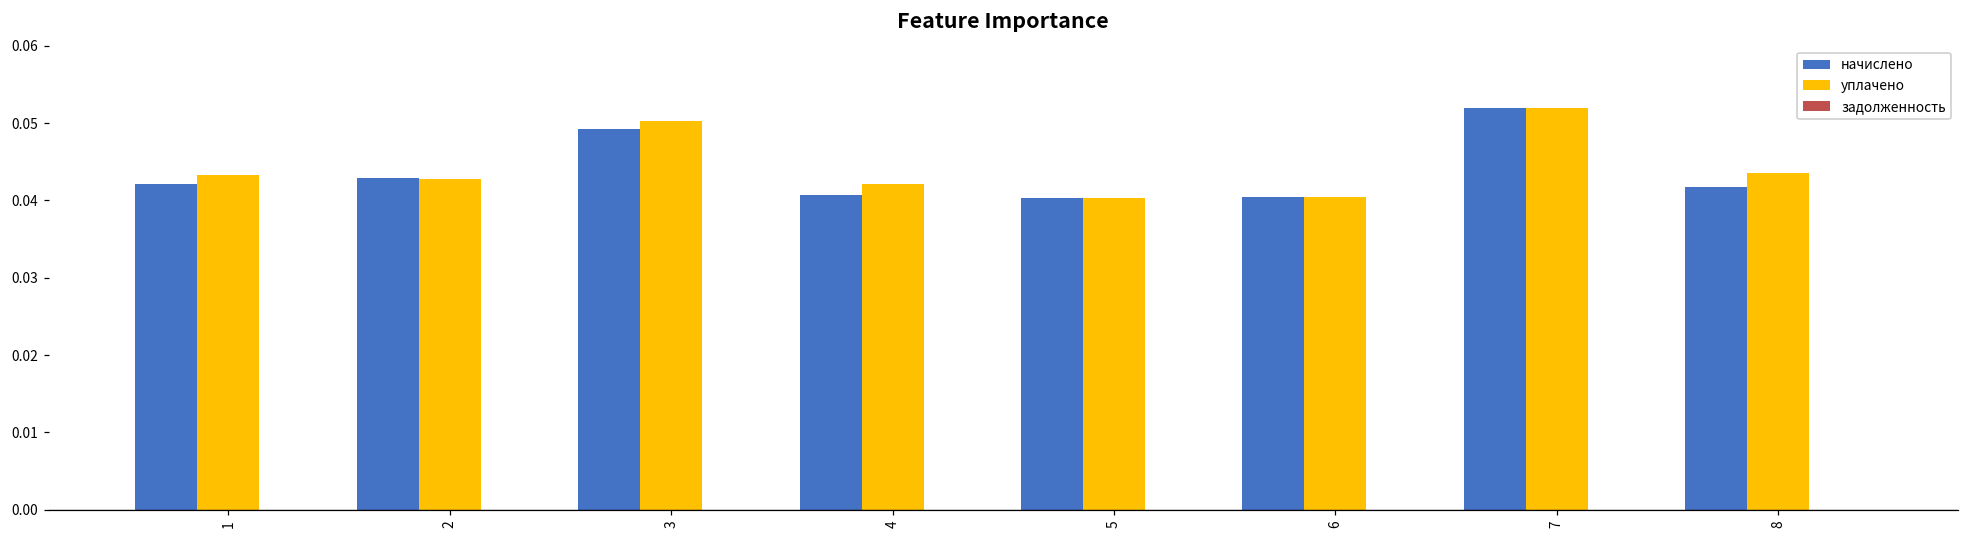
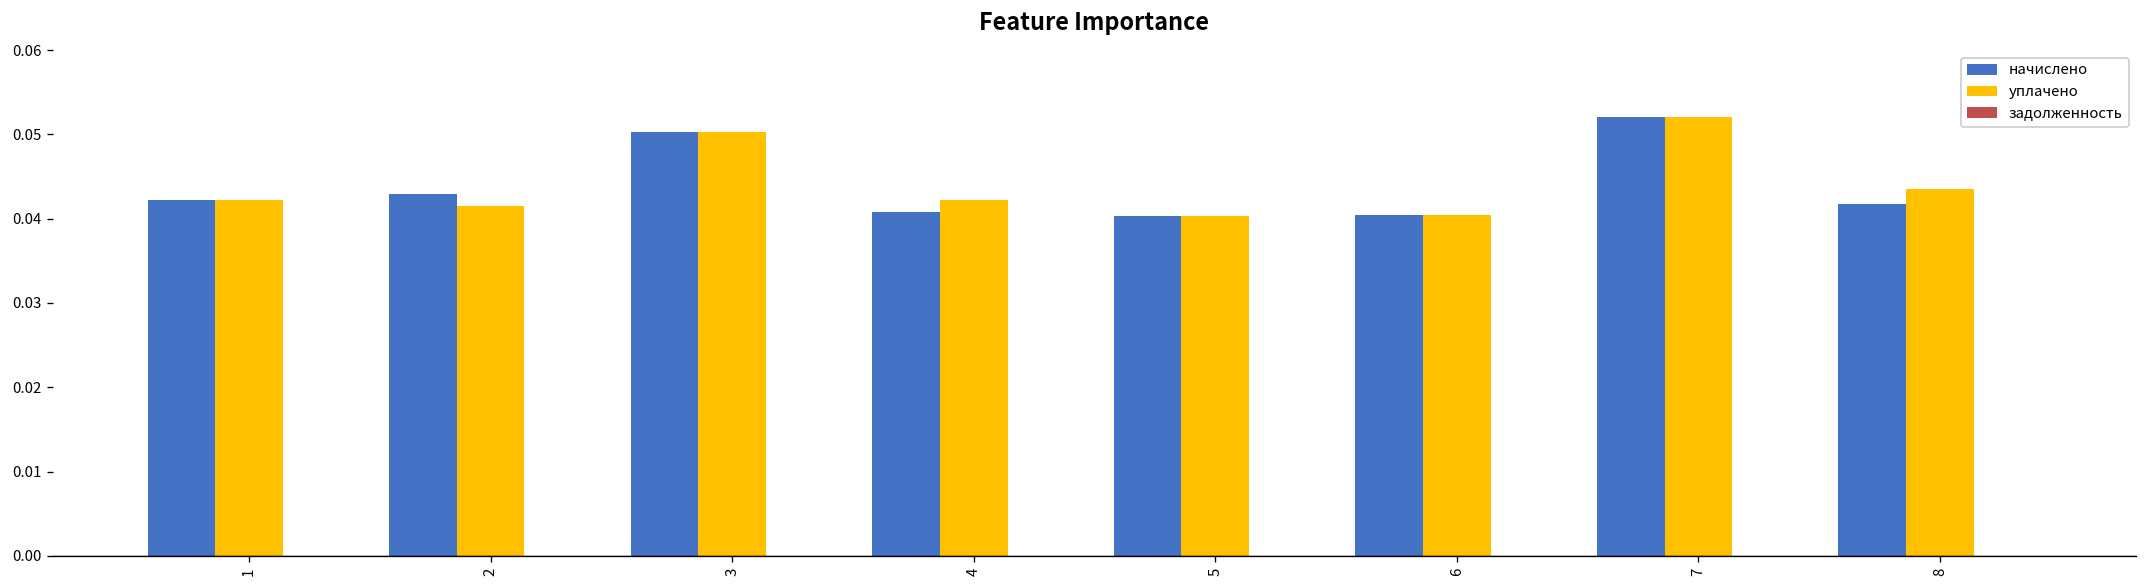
уплачено, 1: 0.043 -> 0.042
уплачено, 2: 0.043 -> 0.041
начислено, 3: 0.049 -> 0.050
